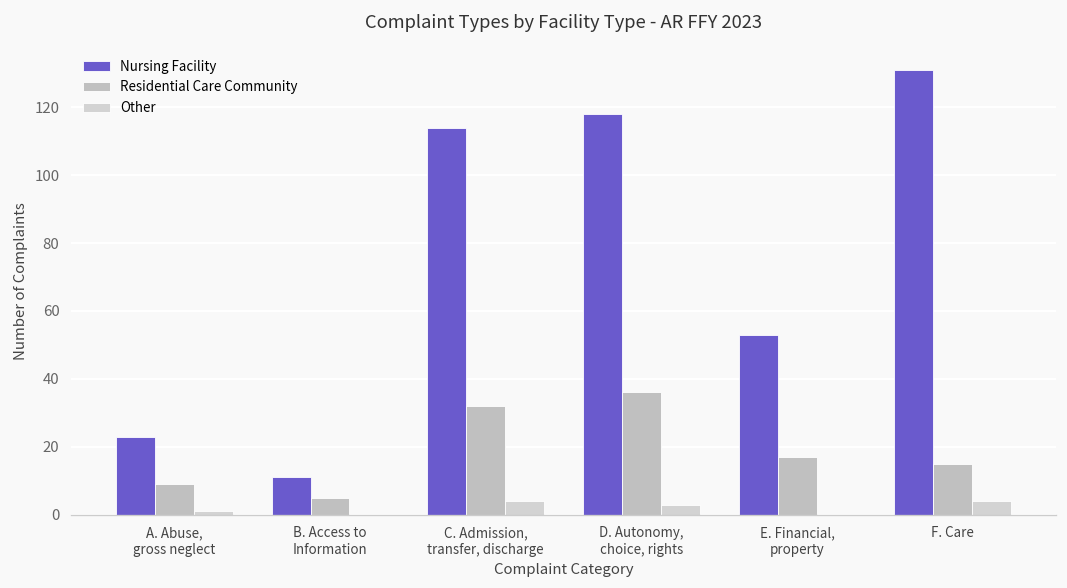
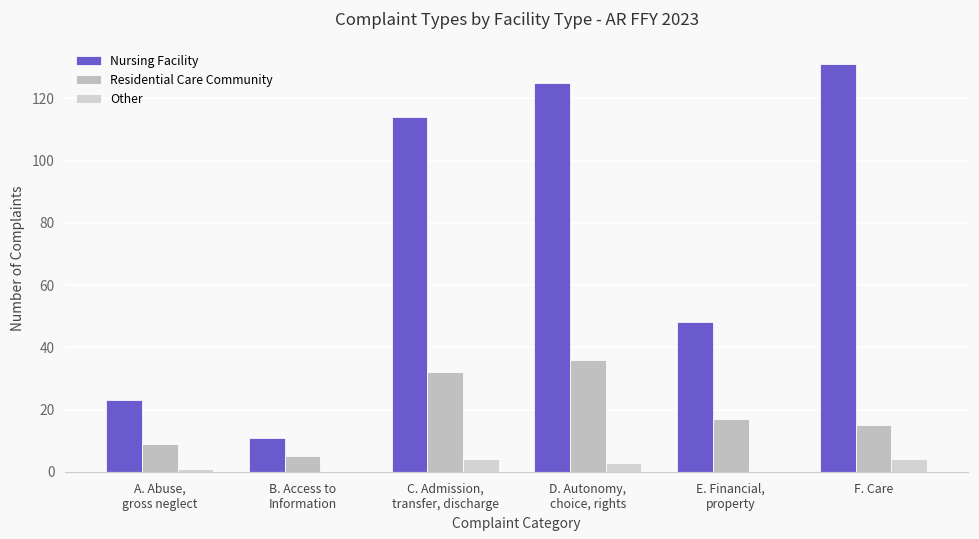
Nursing Facility, D. Autonomy, choice, rights: 118 -> 125
Nursing Facility, E. Financial, property: 53 -> 48
